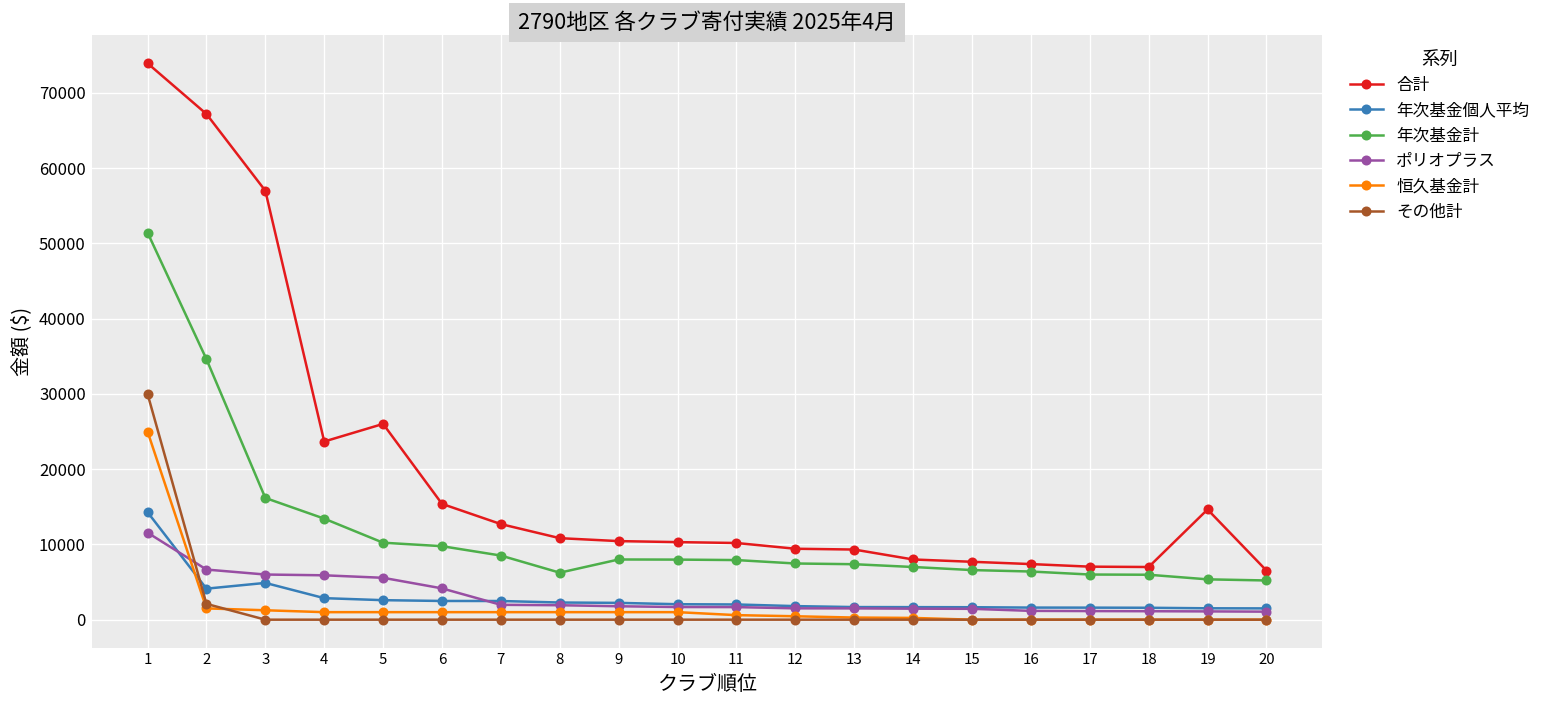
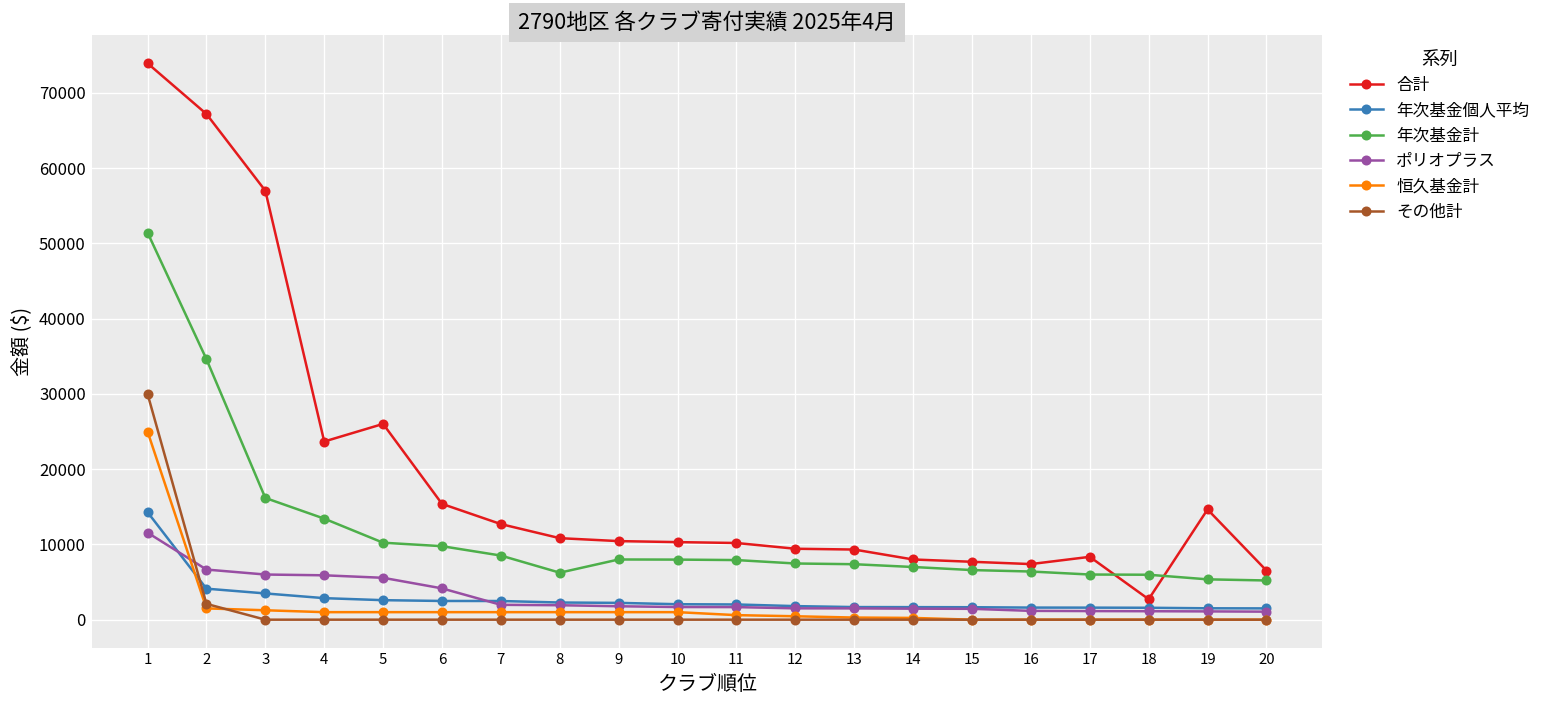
年次基金個人平均, 3: 5000 -> 3000
合計, 17: 7000 -> 8000
合計, 18: 7000 -> 3000
